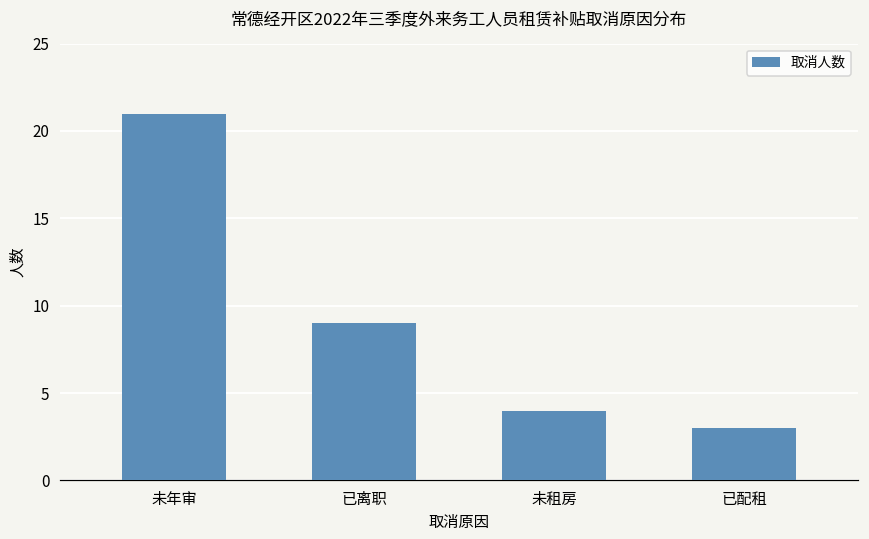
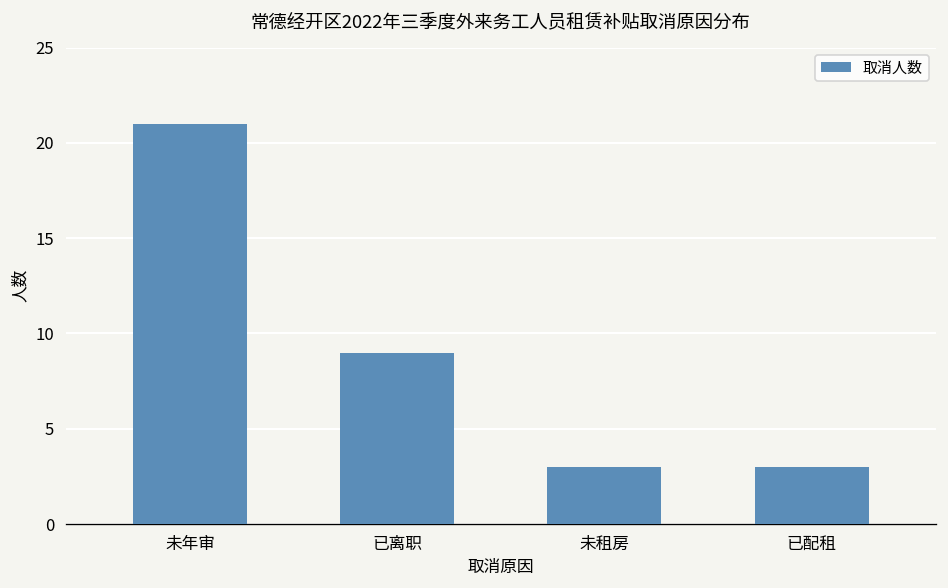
未租房: 4 -> 3
